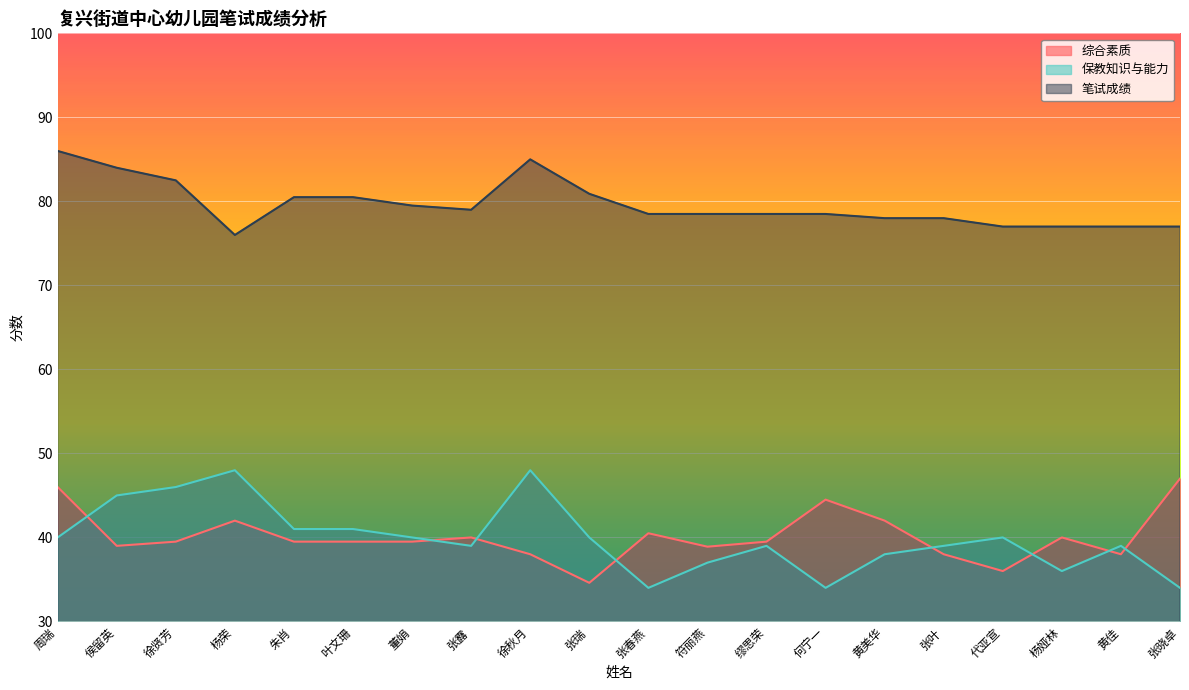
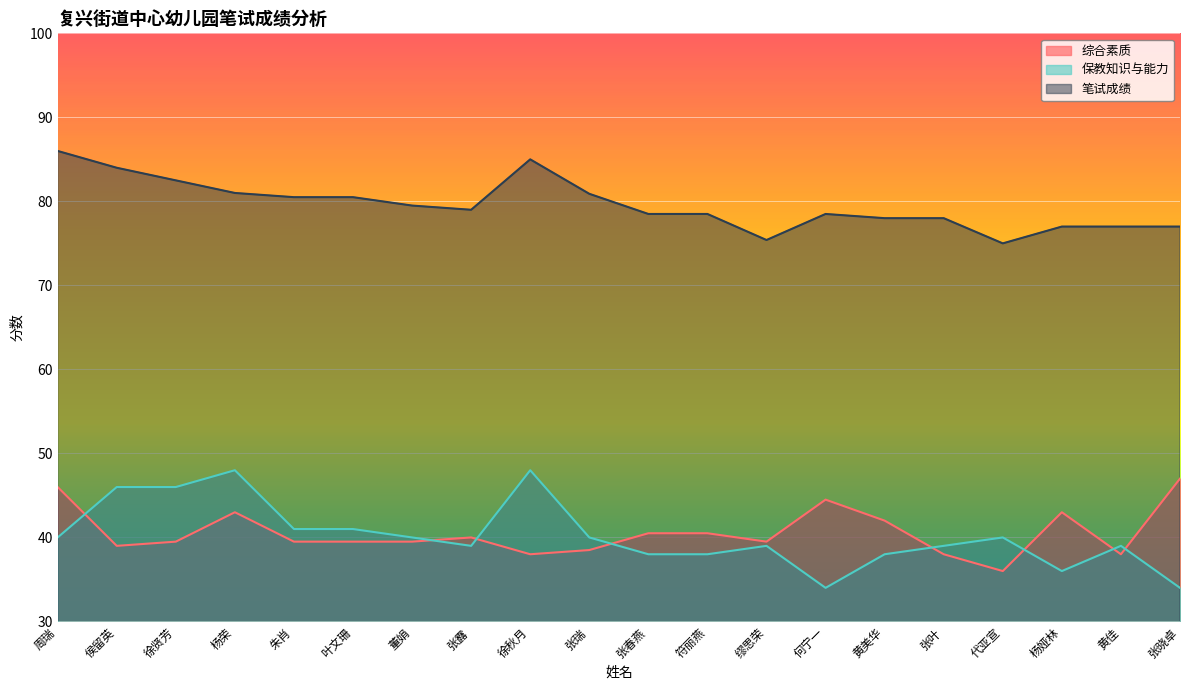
保教知识与能力, 侯留英: 45 -> 46
综合素质, 杨荣: 42 -> 43
笔试成绩, 杨荣: 76 -> 81
综合素质, 张瑞: 35 -> 39
保教知识与能力, 张春燕: 34 -> 38
综合素质, 符丽燕: 39 -> 41
保教知识与能力, 符丽燕: 37 -> 38
笔试成绩, 缪思荣: 79 -> 75
笔试成绩, 代亚宣: 77 -> 75
综合素质, 杨娅林: 40 -> 43
